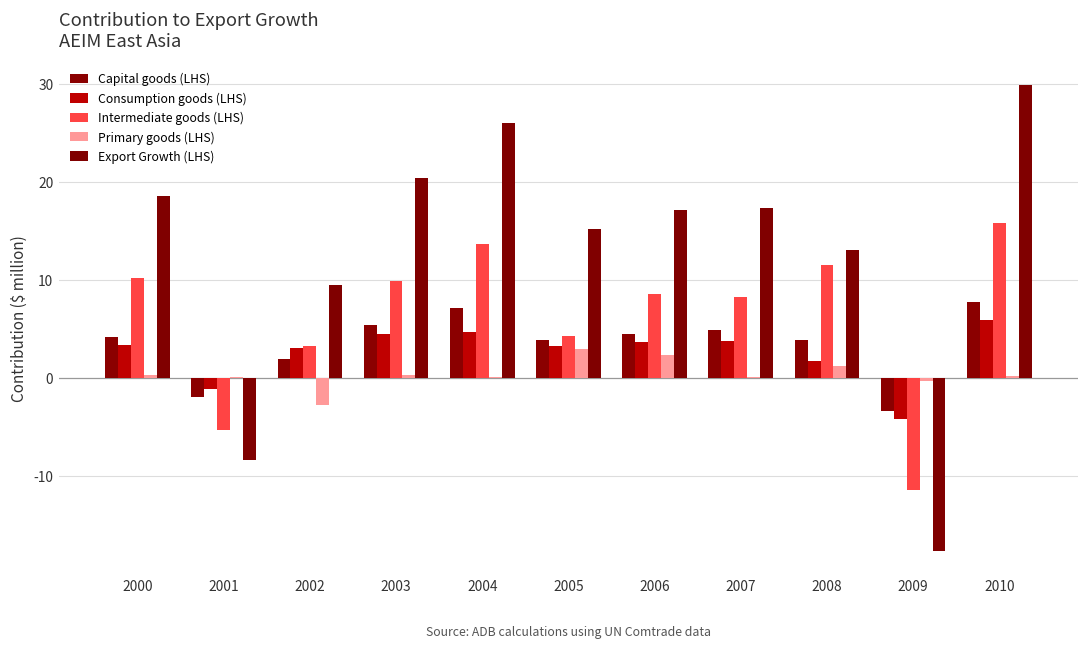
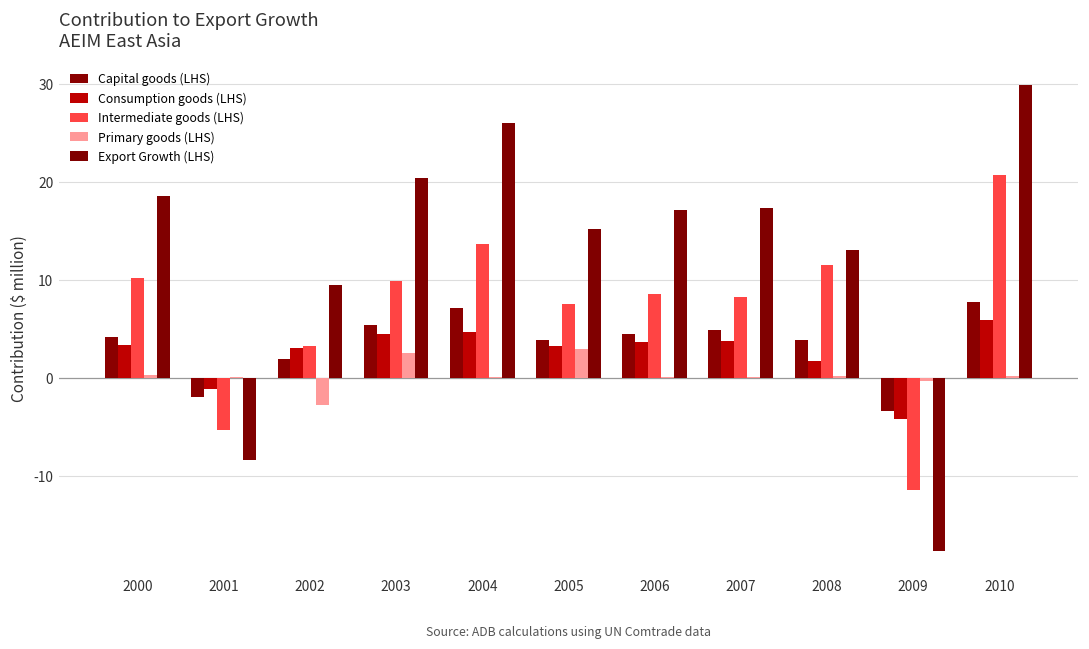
Primary goods (LHS), 2003: 0 -> 3
Intermediate goods (LHS), 2005: 4 -> 8
Primary goods (LHS), 2006: 2 -> 0
Primary goods (LHS), 2008: 1 -> 0
Intermediate goods (LHS), 2010: 16 -> 21
